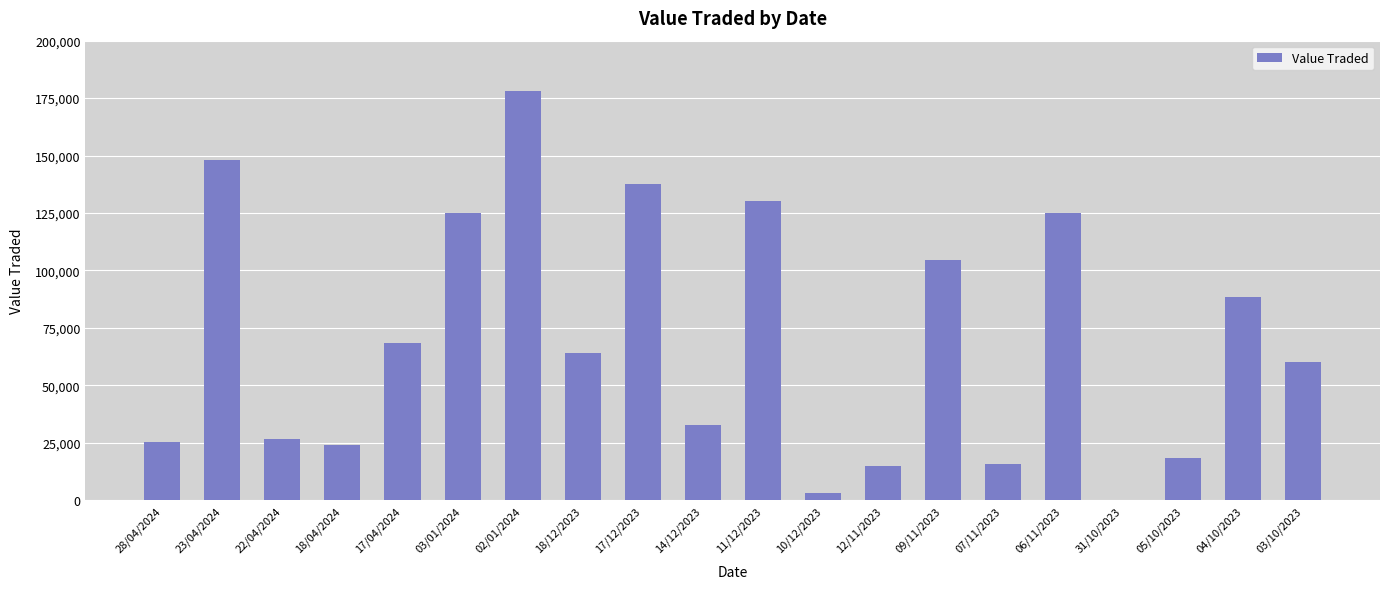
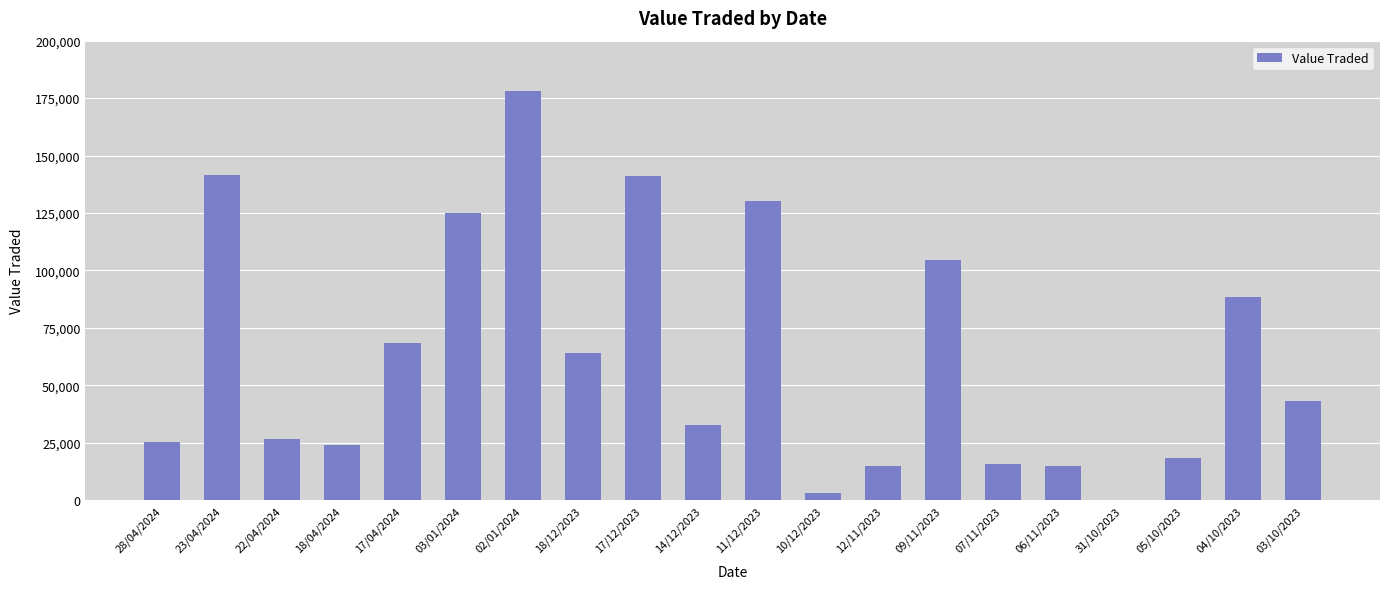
23/04/2024: 148,000 -> 142,000
17/12/2023: 138,000 -> 141,000
06/11/2023: 125,000 -> 15,000
03/10/2023: 60,000 -> 43,000
